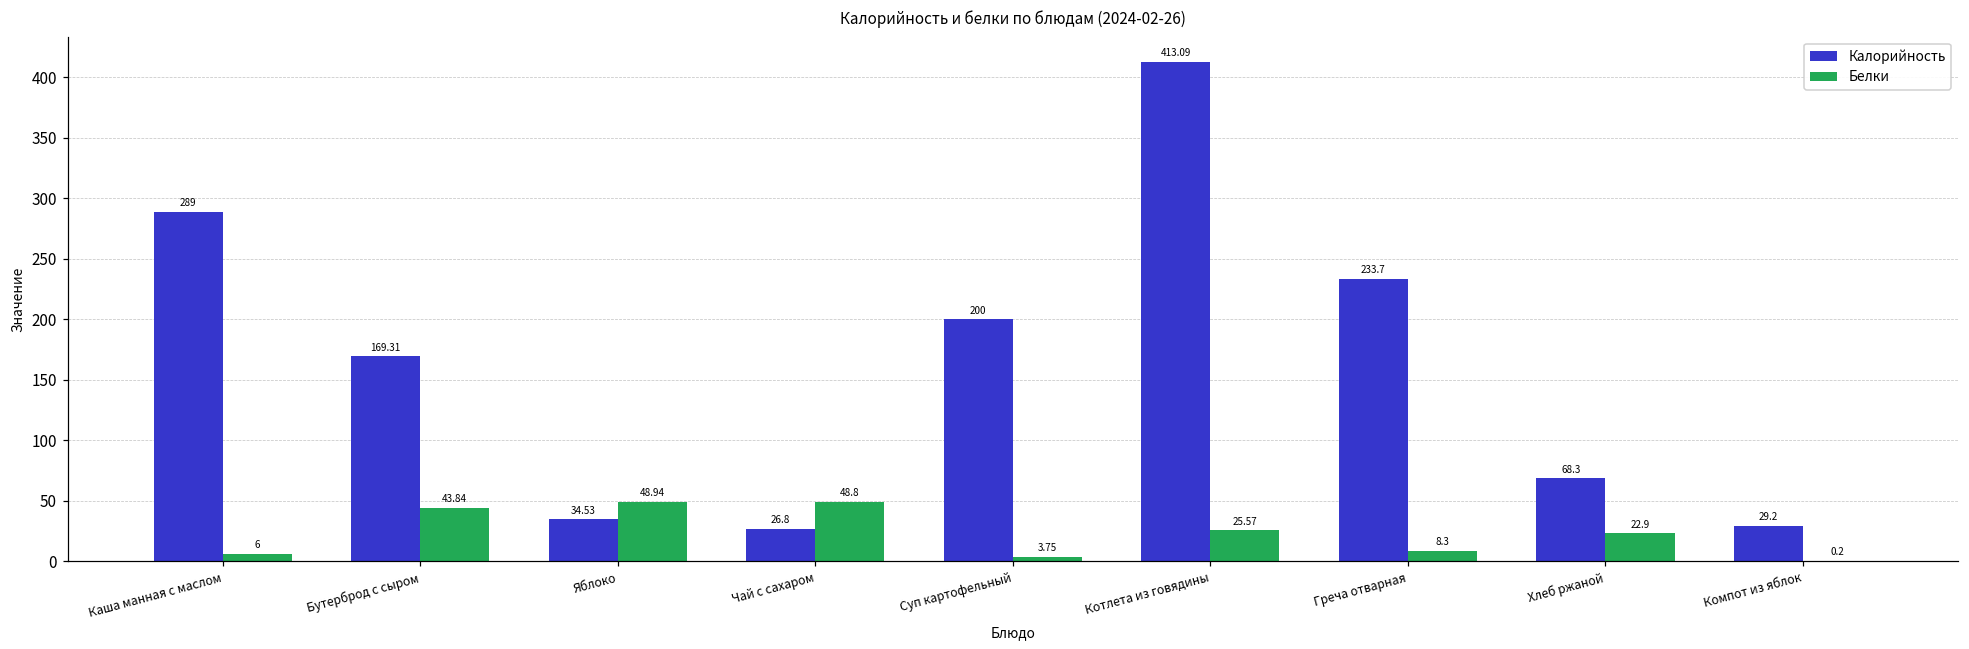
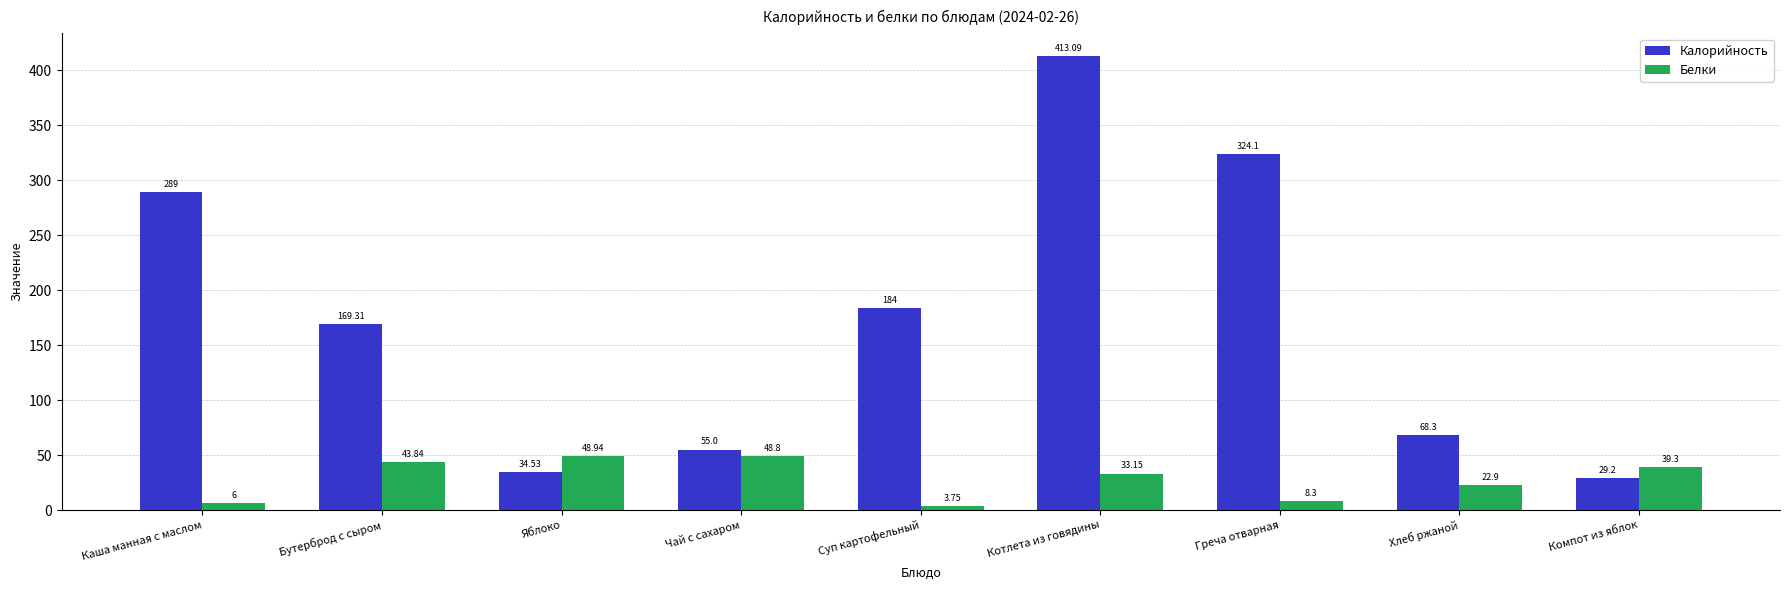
Калорийность, Чай с сахаром: 26.8 -> 55.0
Калорийность, Суп картофельный: 200 -> 184
Белки, Котлета из говядины: 25.57 -> 33.15
Калорийность, Греча отварная: 233.7 -> 324.1
Белки, Компот из яблок: 0.2 -> 39.3
